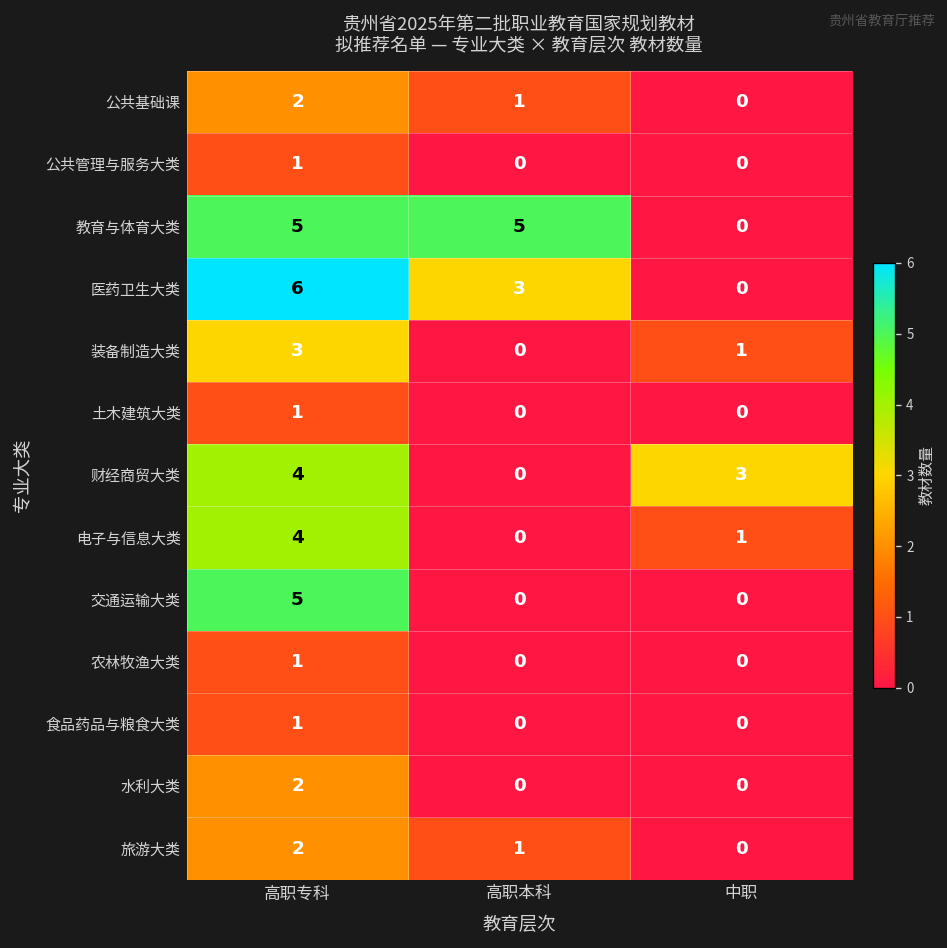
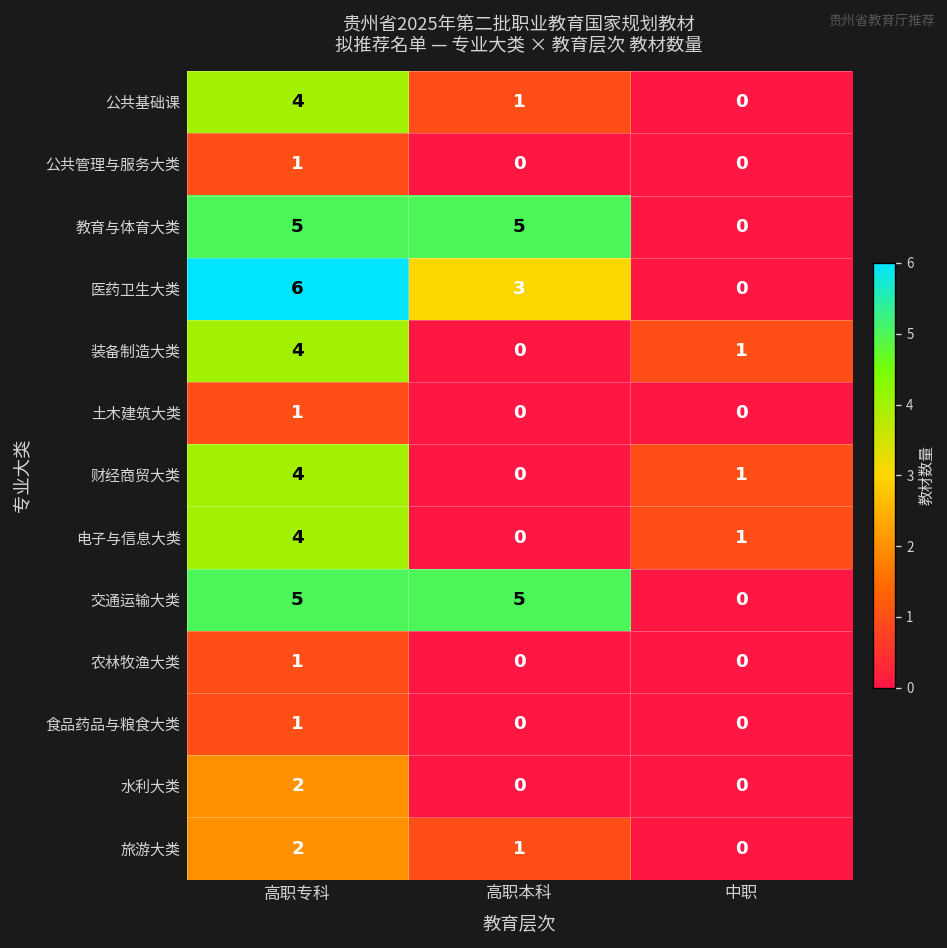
公共基础课, 高职专科: 2 -> 4
装备制造大类, 高职专科: 3 -> 4
财经商贸大类, 中职: 3 -> 1
交通运输大类, 高职本科: 0 -> 5
